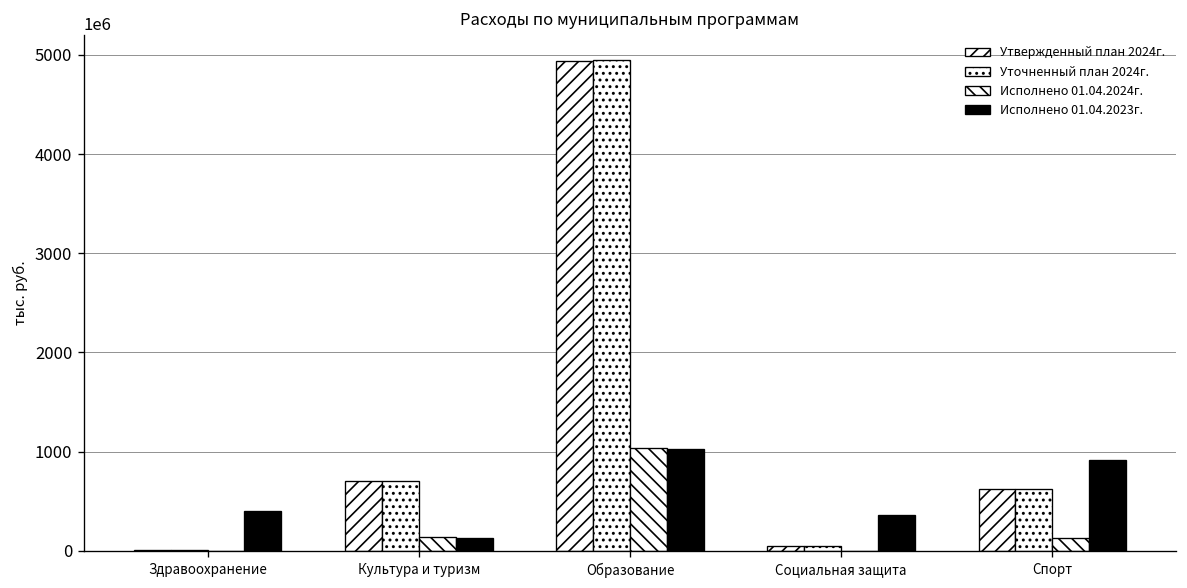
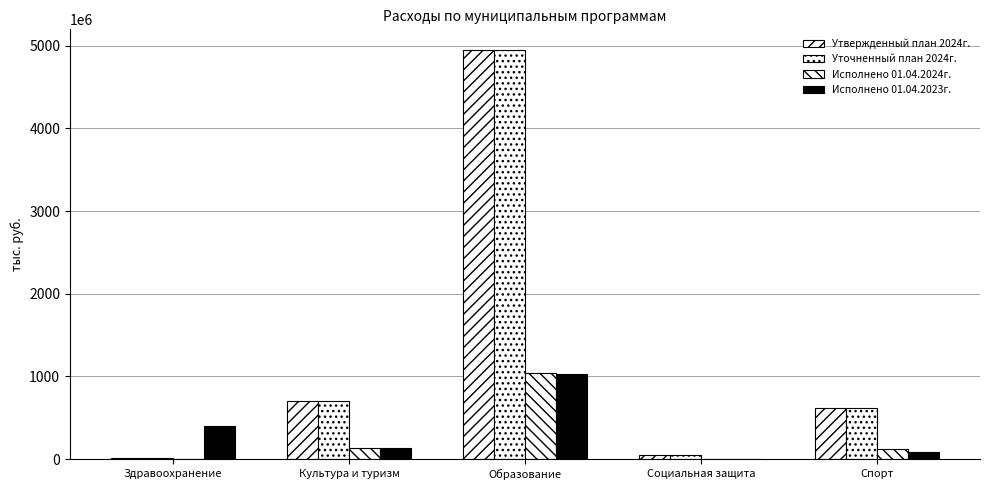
Исполнено 01.04.2023г., Социальная защита: 400000000 -> 0
Исполнено 01.04.2023г., Спорт: 900000000 -> 100000000
